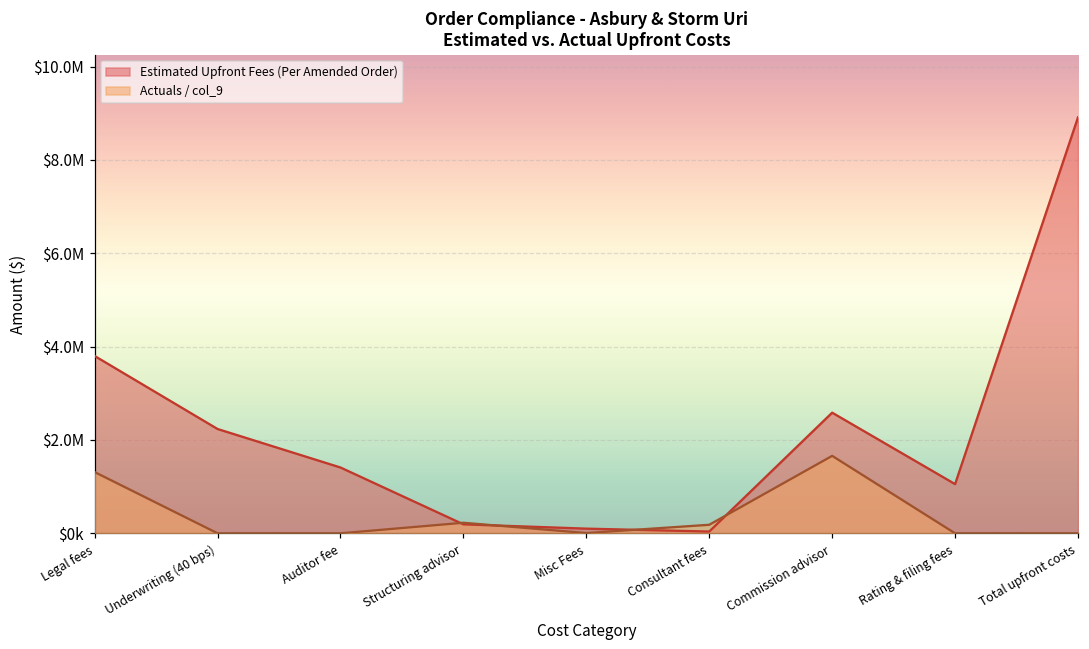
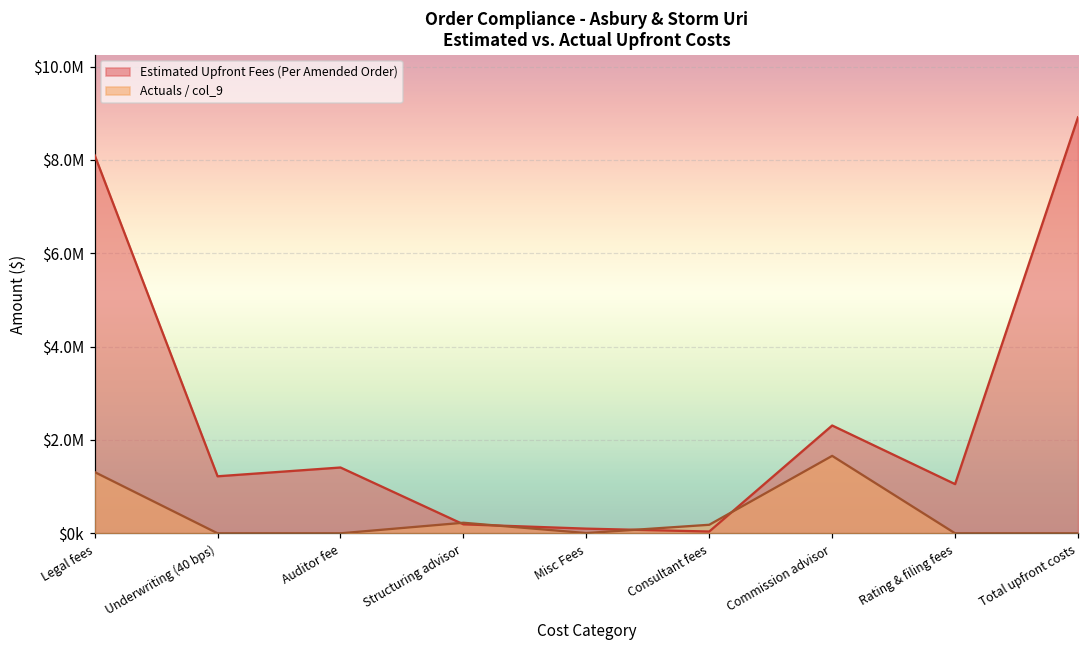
Estimated Upfront Fees (Per Amended Order), Legal fees: $3800000 -> $8100000
Estimated Upfront Fees (Per Amended Order), Underwriting (40 bps): $2200000 -> $1200000
Estimated Upfront Fees (Per Amended Order), Commission advisor: $2600000 -> $2300000
